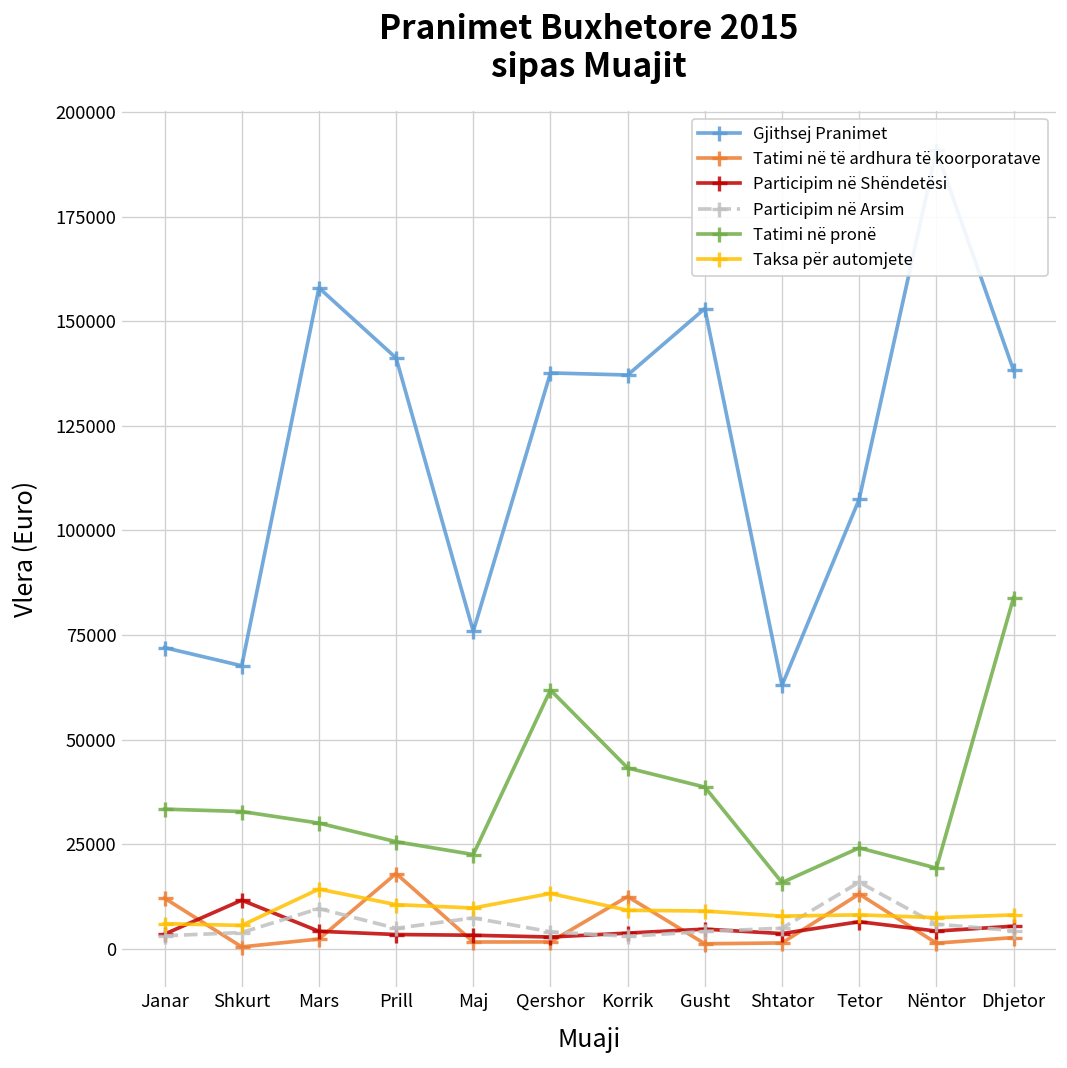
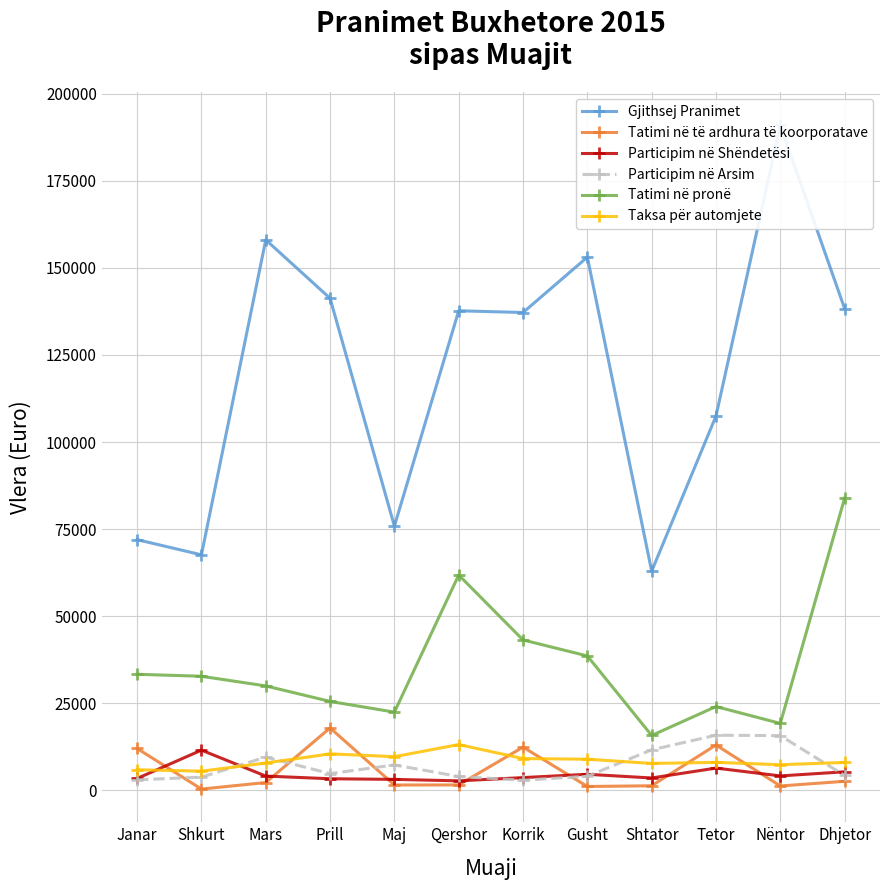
Taksa për automjete, Mars: 14000 -> 8000
Participim në Arsim, Shtator: 5000 -> 12000
Participim në Arsim, Nëntor: 6000 -> 16000
